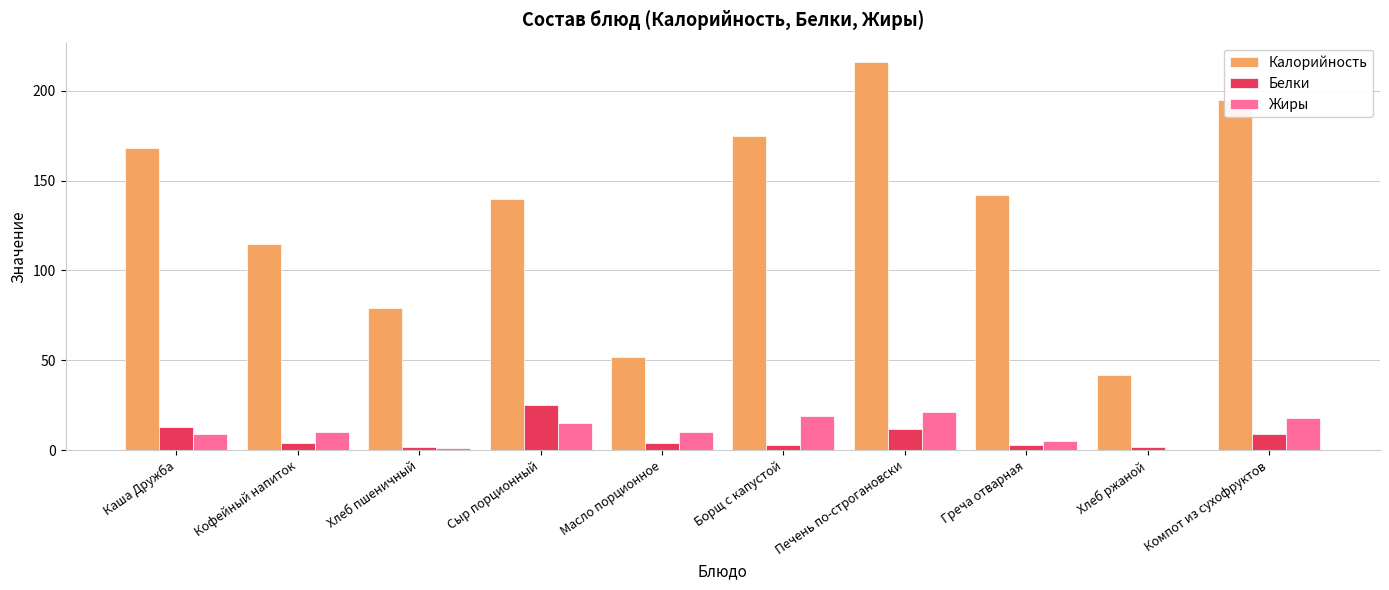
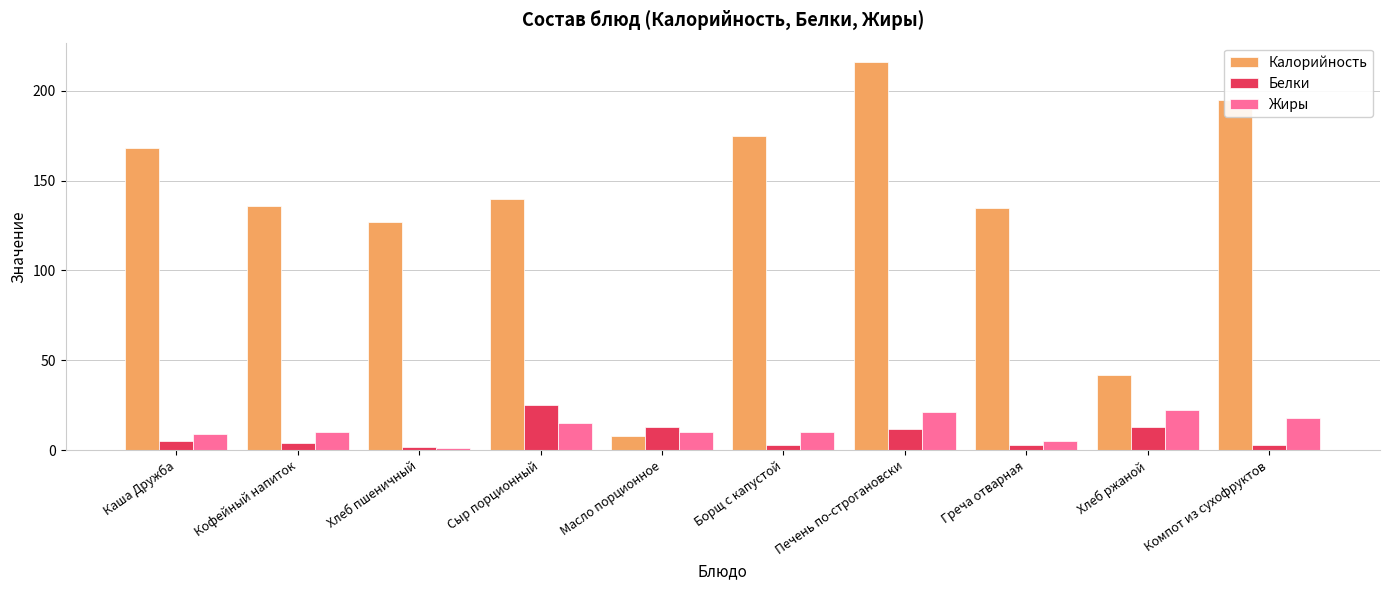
Белки, Каша Дружба: 13 -> 5
Калорийность, Кофейный напиток: 115 -> 136
Калорийность, Хлеб пшеничный: 79 -> 127
Калорийность, Масло порционное: 52 -> 8
Белки, Масло порционное: 4 -> 13
Жиры, Борщ с капустой: 19 -> 10
Калорийность, Греча отварная: 142 -> 135
Белки, Хлеб ржаной: 2 -> 13
Жиры, Хлеб ржаной: 0 -> 22
Белки, Компот из сухофруктов: 9 -> 3
